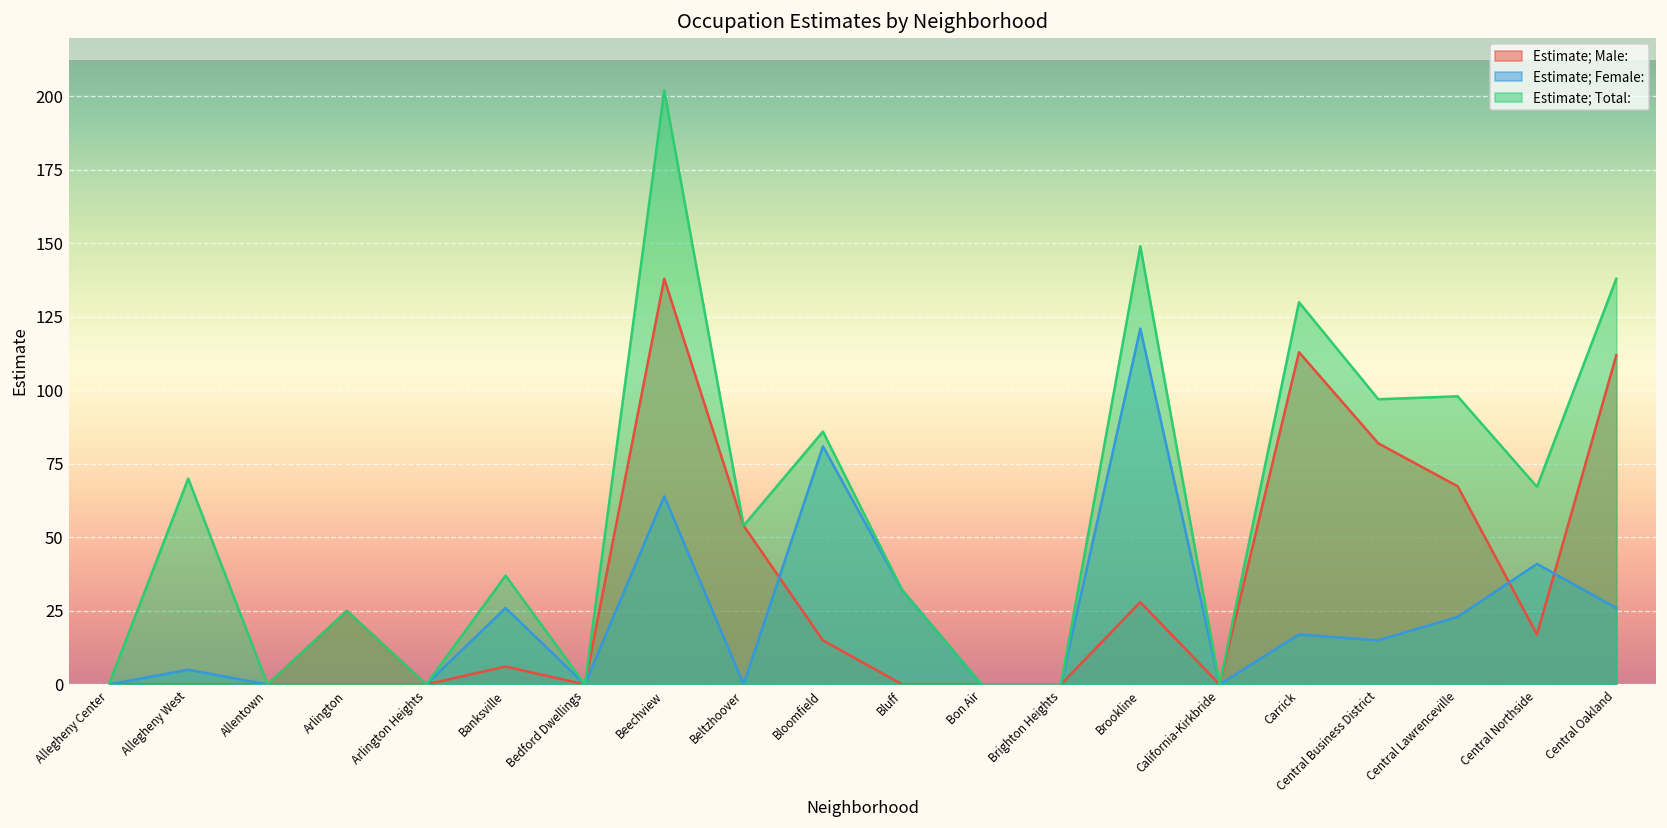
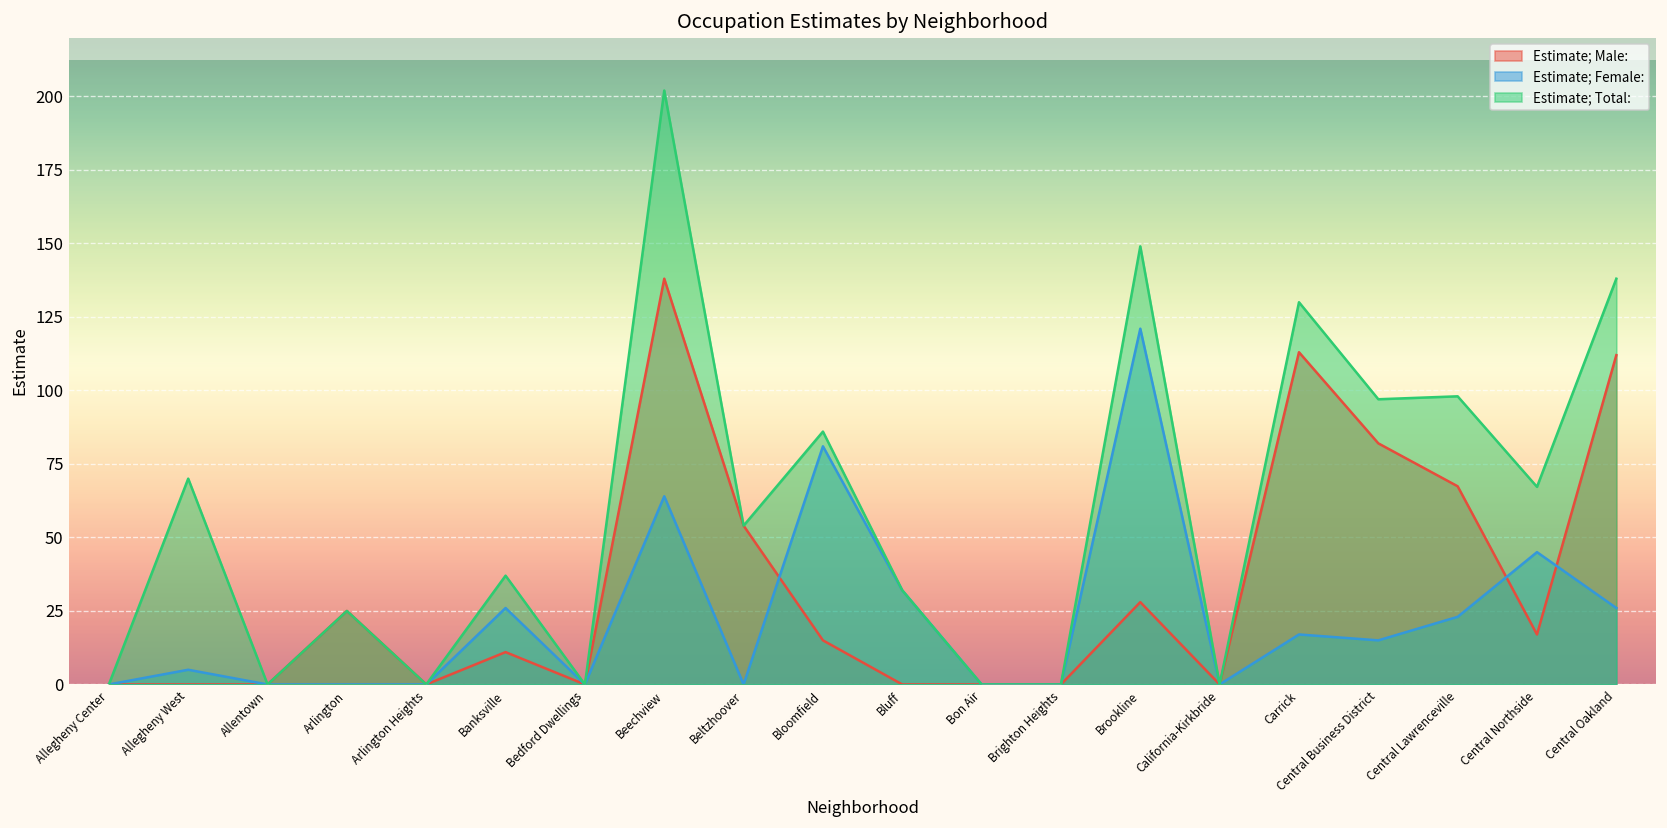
Estimate; Male:, Banksville: 6 -> 11
Estimate; Female:, Central Northside: 41 -> 45
